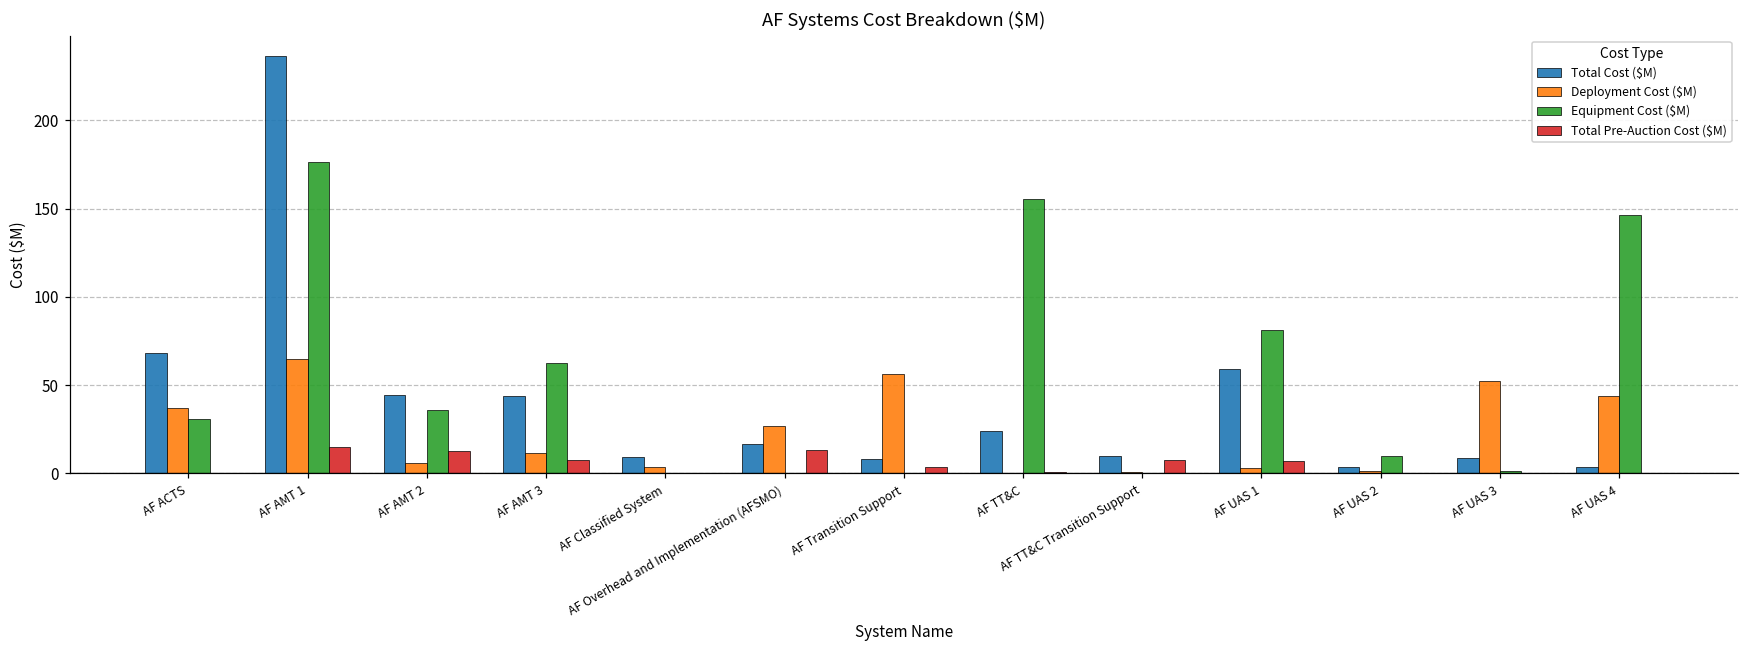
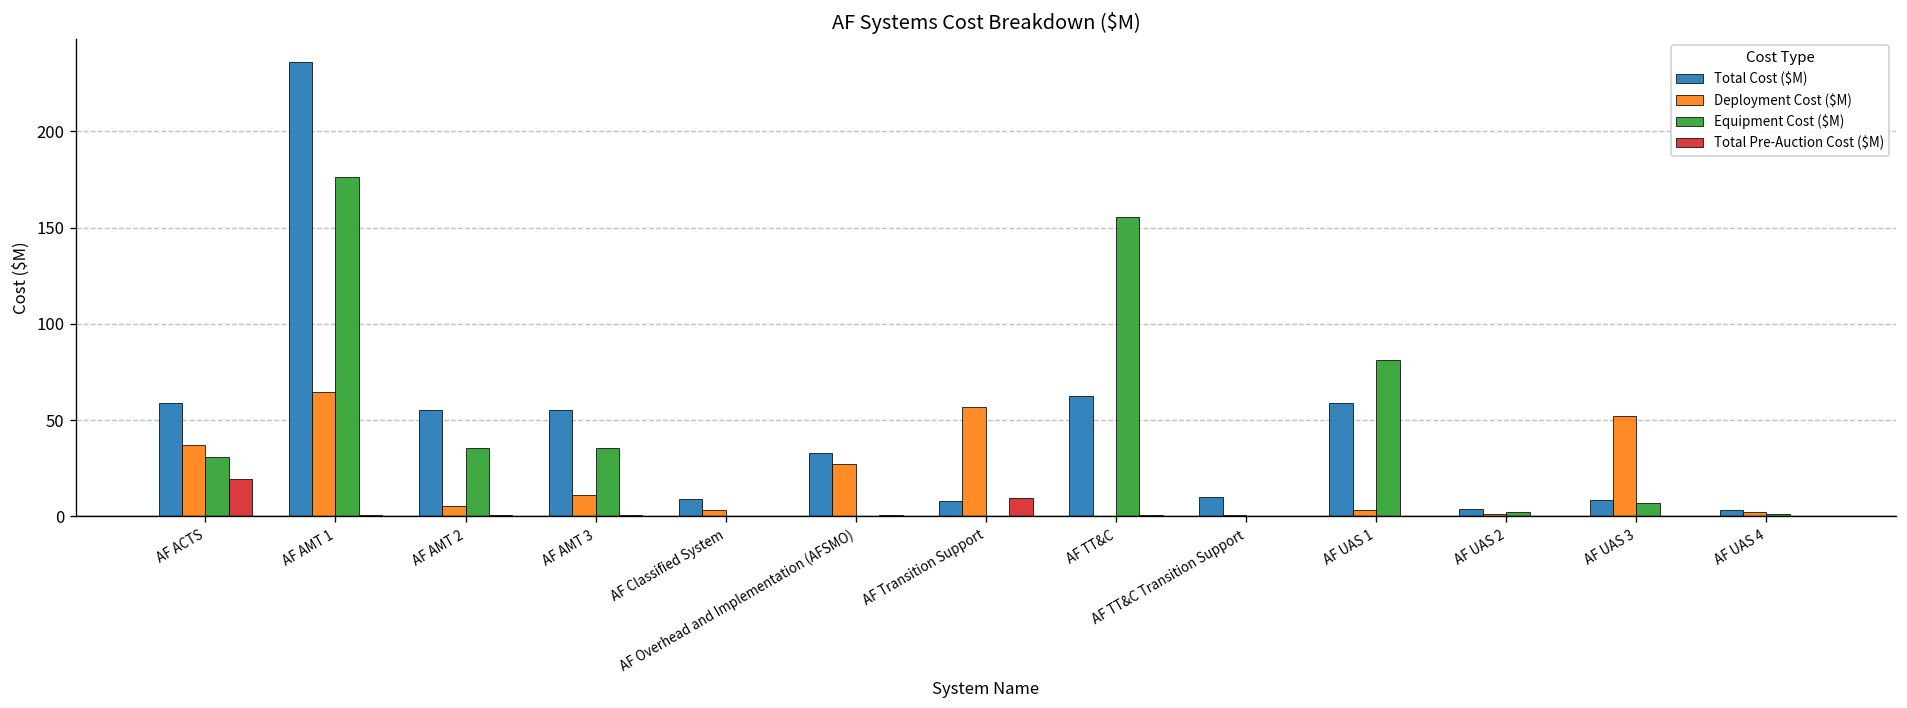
Total Cost ($M), AF ACTS: 68 -> 59
Total Pre-Auction Cost ($M), AF ACTS: 0 -> 20
Total Pre-Auction Cost ($M), AF AMT 1: 15 -> 1
Total Cost ($M), AF AMT 2: 45 -> 55
Total Pre-Auction Cost ($M), AF AMT 2: 13 -> 1
Total Cost ($M), AF AMT 3: 44 -> 55
Equipment Cost ($M), AF AMT 3: 62 -> 36
Total Pre-Auction Cost ($M), AF AMT 3: 8 -> 1
Total Cost ($M), AF Overhead and Implementation (AFSMO): 16 -> 33
Total Pre-Auction Cost ($M), AF Overhead and Implementation (AFSMO): 13 -> 1
Total Pre-Auction Cost ($M), AF Transition Support: 4 -> 10
Total Cost ($M), AF TT&C: 24 -> 63
Total Pre-Auction Cost ($M), AF TT&C Transition Support: 8 -> 0
Total Pre-Auction Cost ($M), AF UAS 1: 7 -> 0
Equipment Cost ($M), AF UAS 2: 10 -> 2
Equipment Cost ($M), AF UAS 3: 1 -> 7
Deployment Cost ($M), AF UAS 4: 44 -> 2
Equipment Cost ($M), AF UAS 4: 146 -> 1
